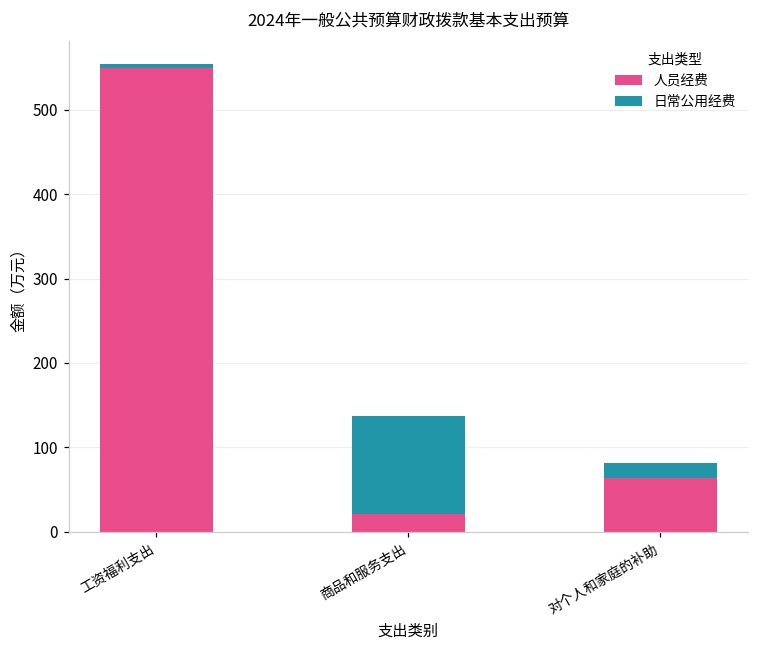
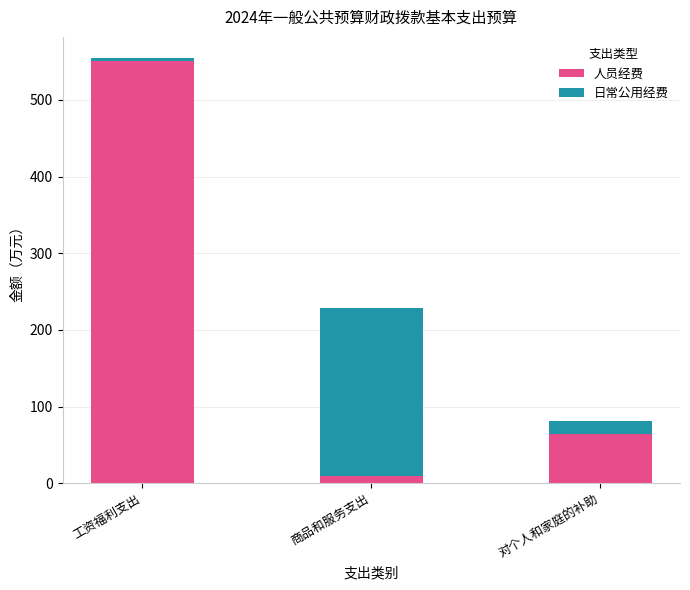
人员经费, 商品和服务支出: 20 -> 10
日常公用经费, 商品和服务支出: 120 -> 220
